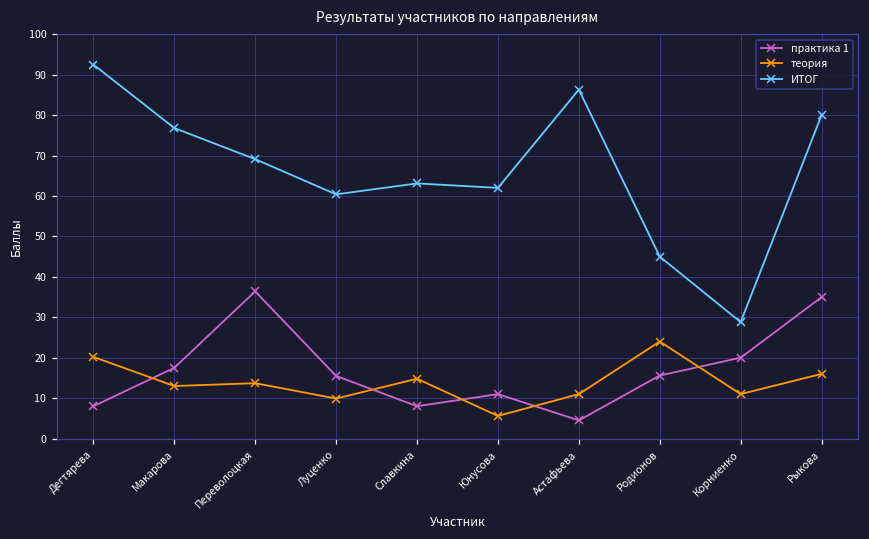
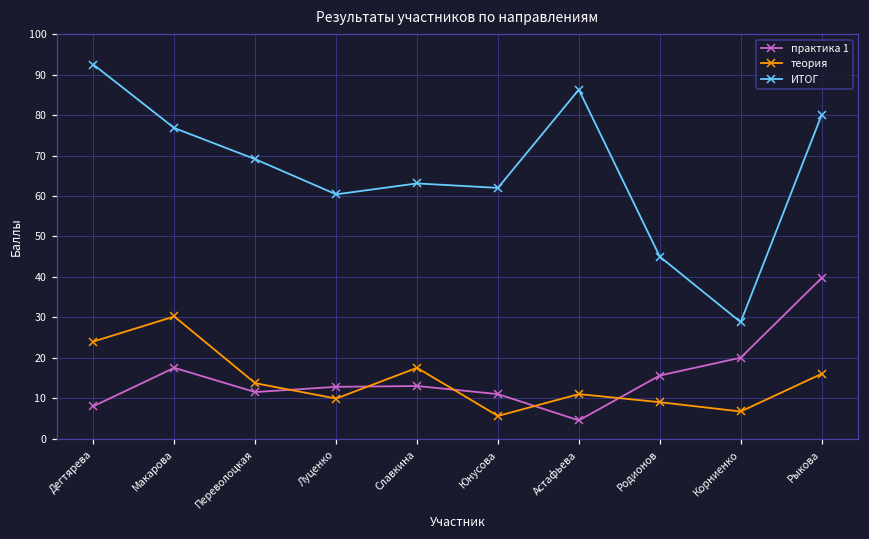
теория, Дегтярева: 20 -> 24
теория, Макарова: 13 -> 30
практика 1, Переволоцкая: 36 -> 12
практика 1, Луценко: 16 -> 13
практика 1, Славкина: 8 -> 13
теория, Славкина: 15 -> 18
теория, Родионов: 24 -> 9
теория, Корниенко: 11 -> 7
практика 1, Рыкова: 35 -> 40
